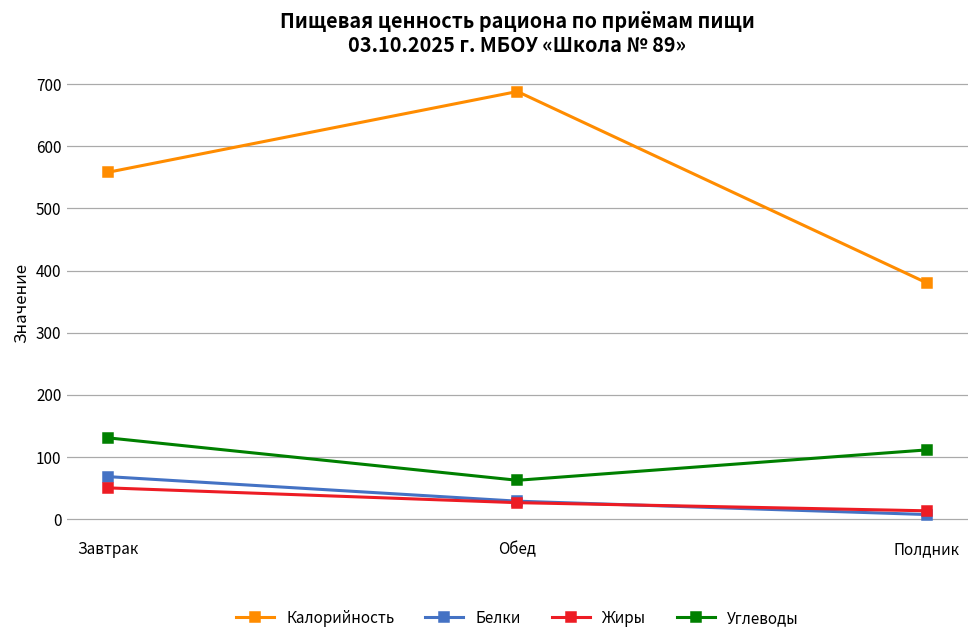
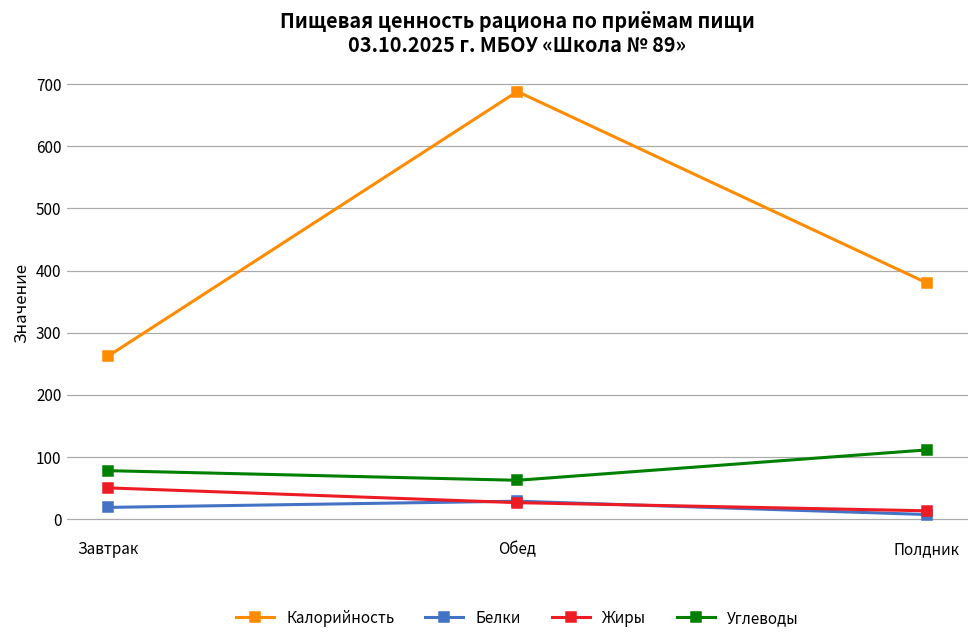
Калорийность, Завтрак: 560 -> 260
Белки, Завтрак: 70 -> 20
Углеводы, Завтрак: 130 -> 80
